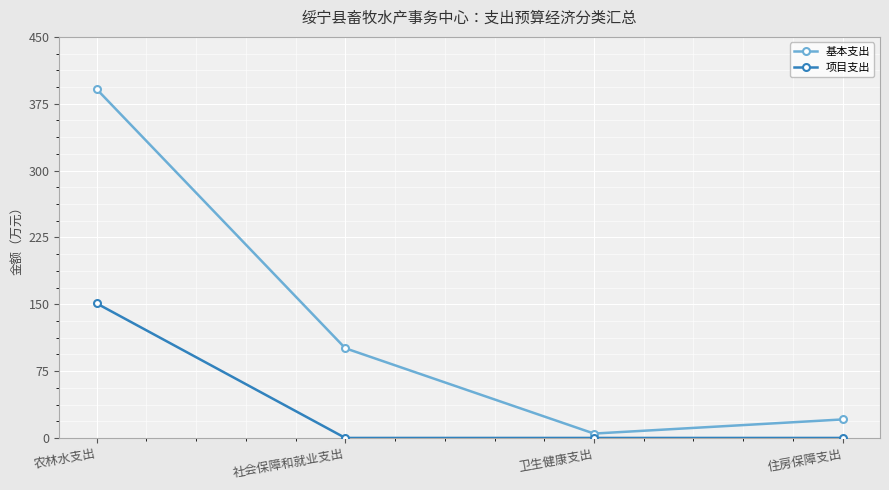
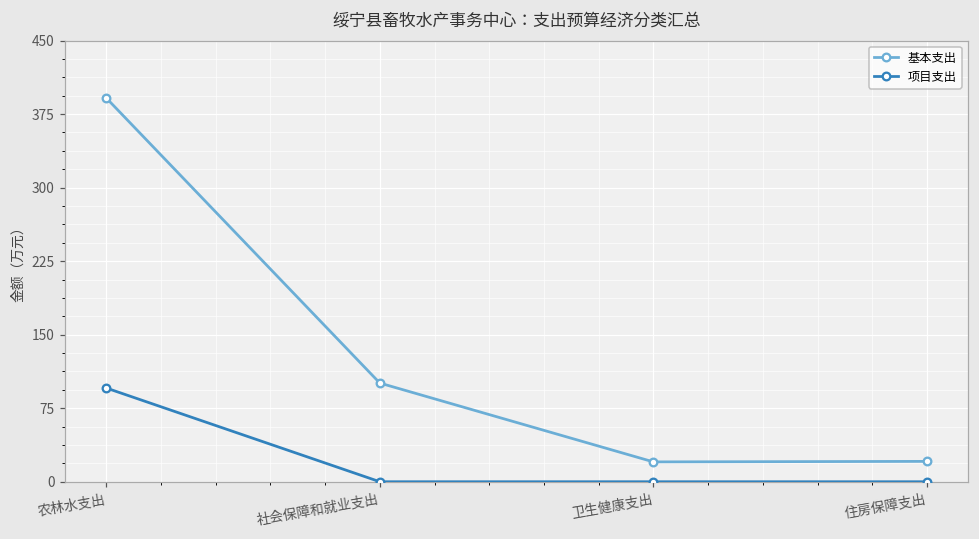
项目支出, 农林水支出: 150 -> 100
基本支出, 卫生健康支出: 0 -> 20
